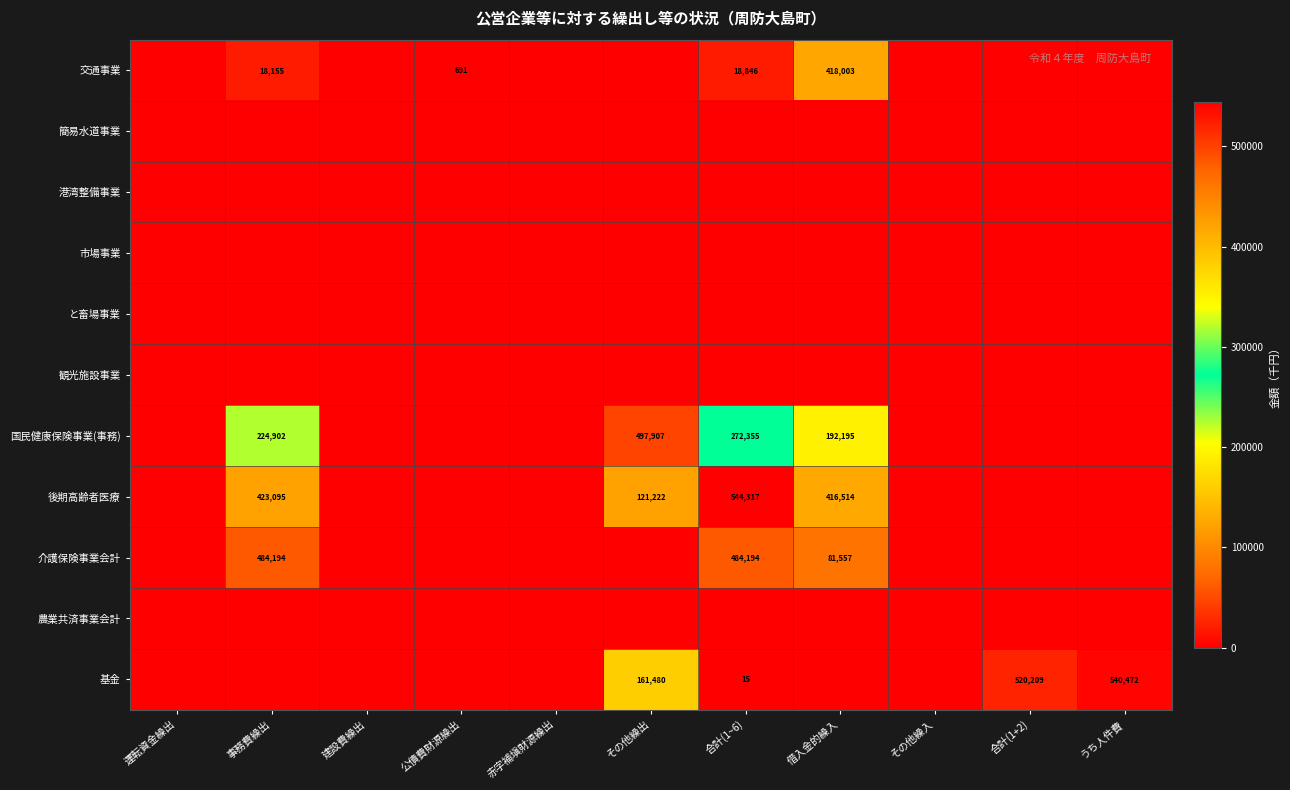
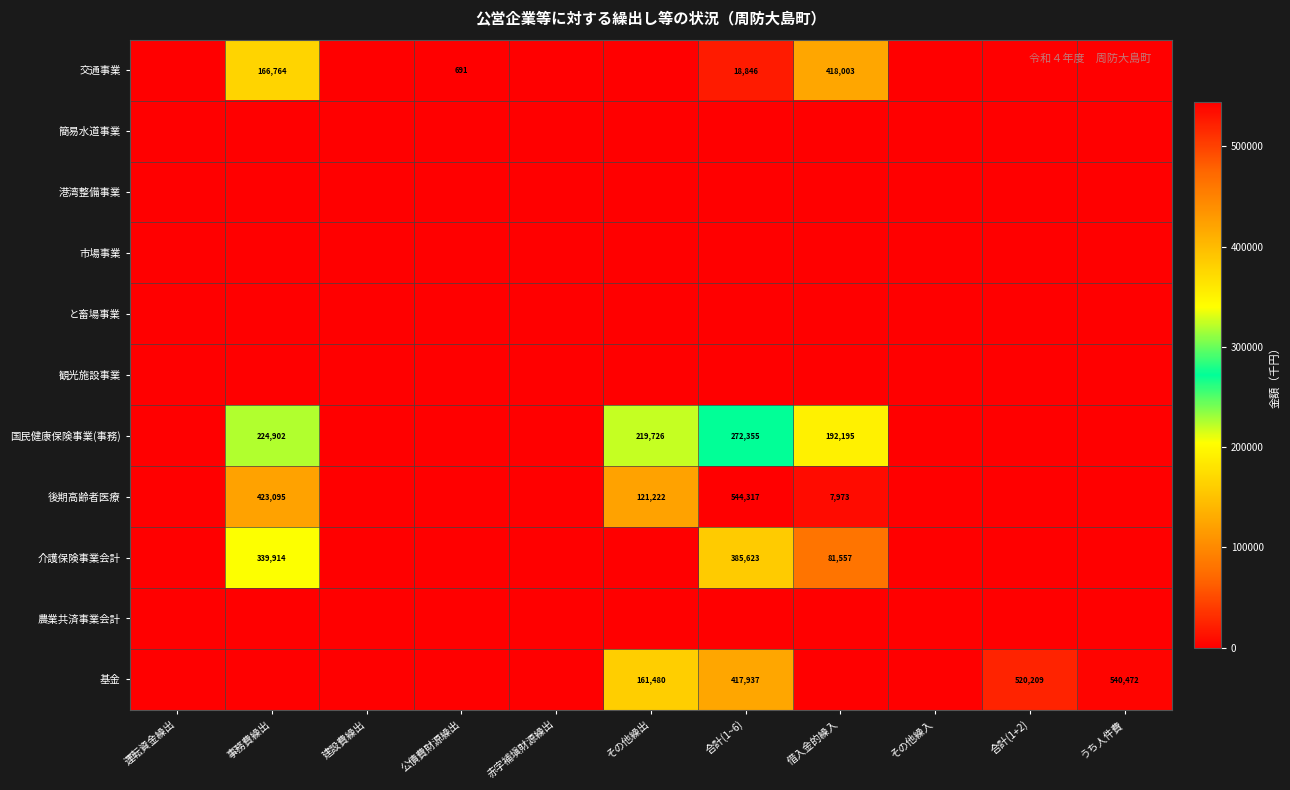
交通事業, 事務費繰出: 18,155 -> 166,764
国民健康保険事業(事務), その他繰出: 497,907 -> 219,726
後期高齢者医療, 借入金的繰入: 416,514 -> 7,973
介護保険事業会計, 事務費繰出: 484,194 -> 339,914
介護保険事業会計, 合計(1~6): 484,194 -> 385,623
基金, 合計(1~6): 15 -> 417,937
